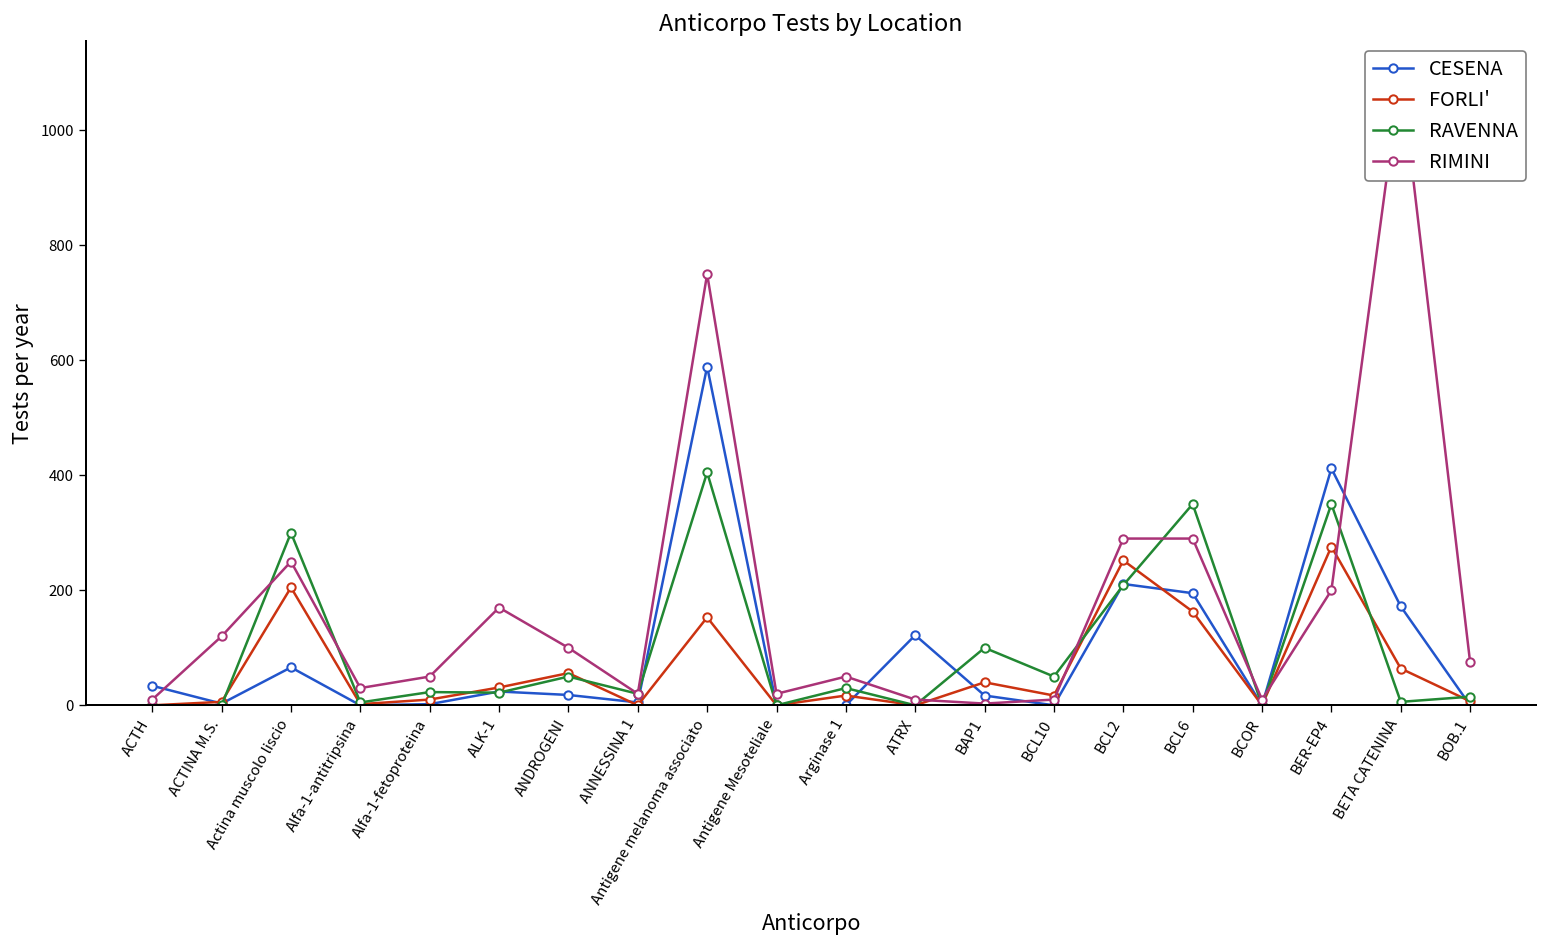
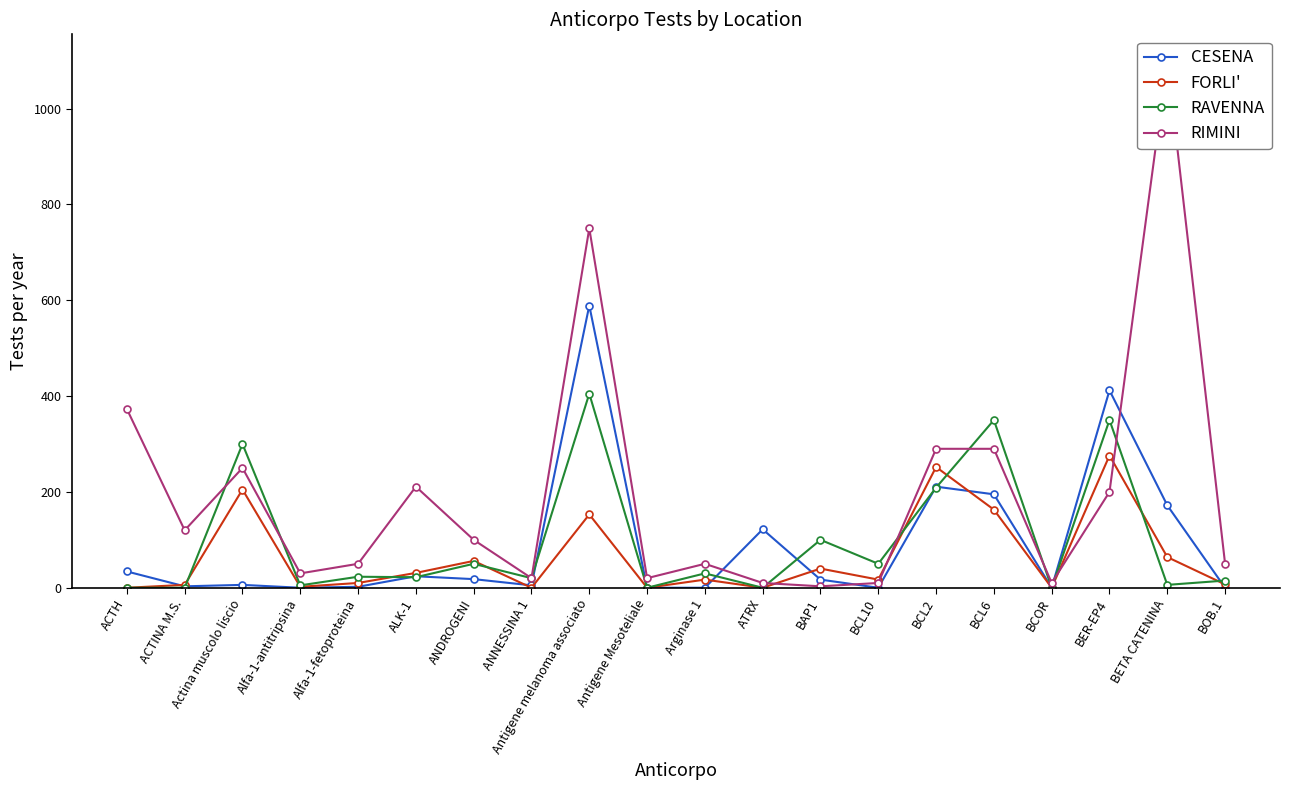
RIMINI, ACTH: 10 -> 370
CESENA, Actina muscolo liscio: 70 -> 10
RIMINI, ALK-1: 170 -> 210
RIMINI, BOB.1: 80 -> 50
